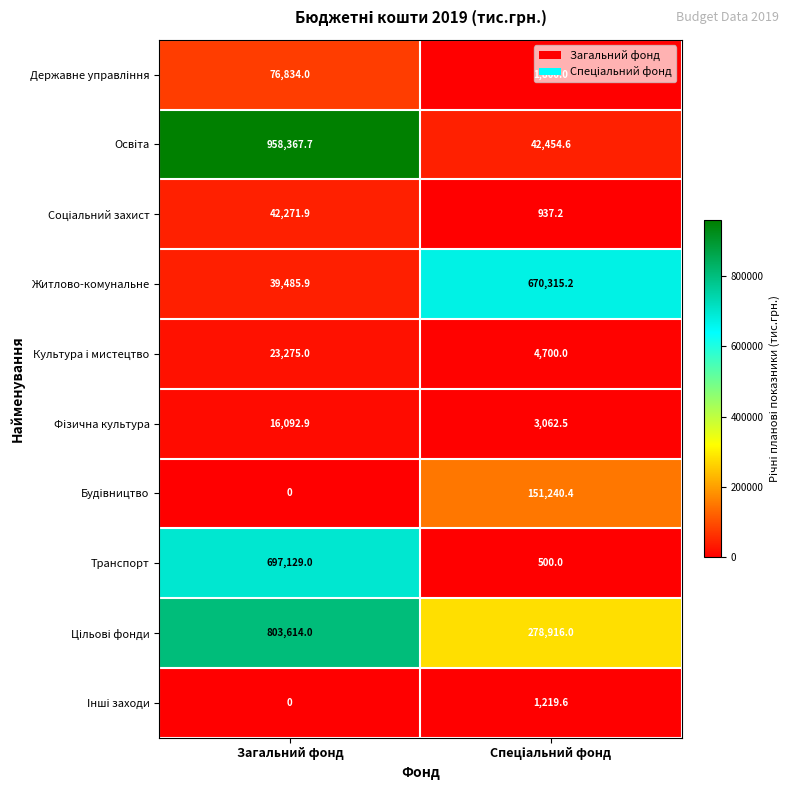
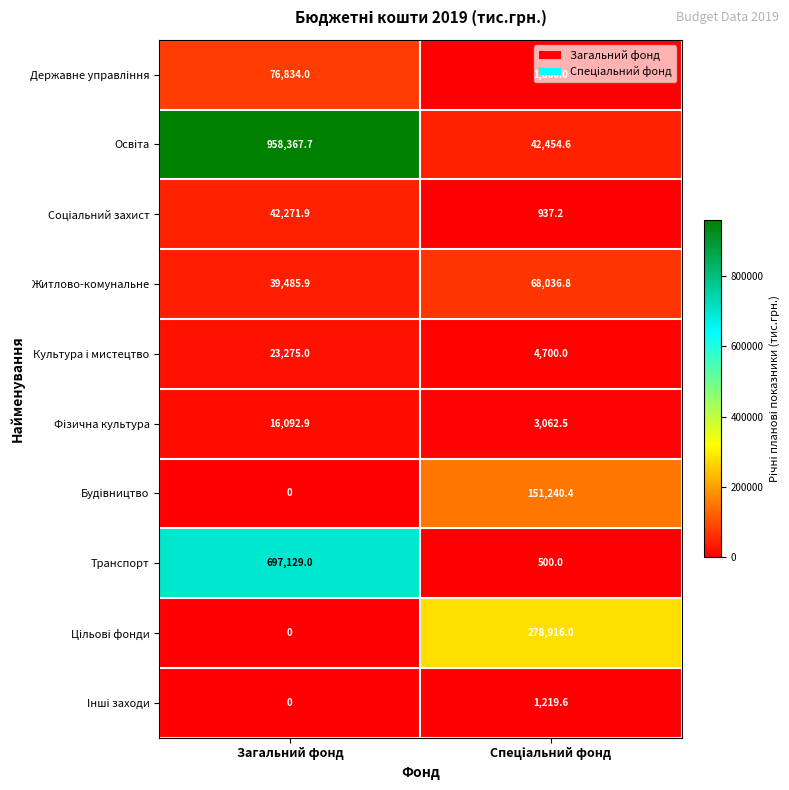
Житлово-комунальне, Спеціальний фонд: 670,315.2 -> 68,036.8
Цільові фонди, Загальний фонд: 803,614.0 -> 0
